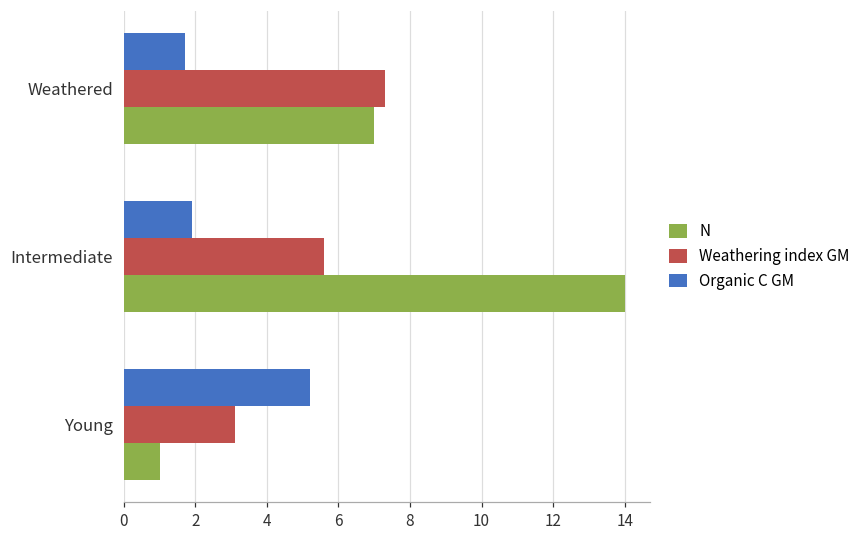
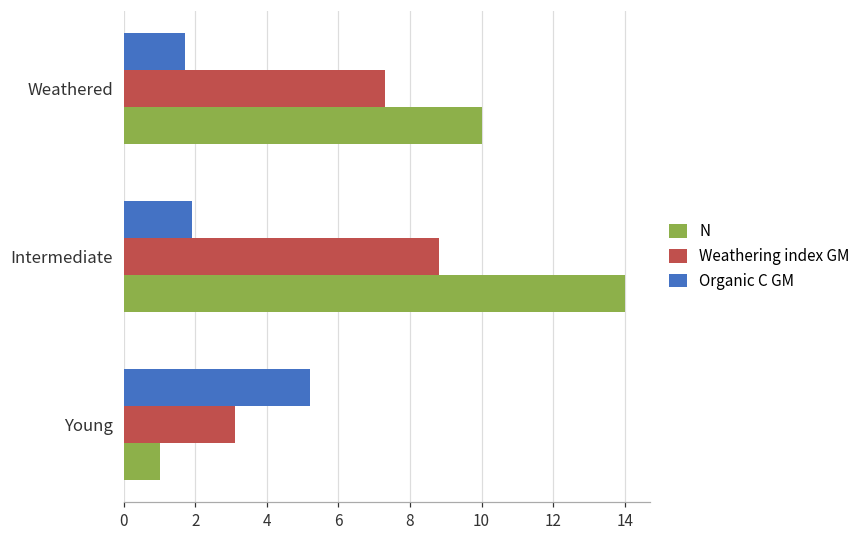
N, Weathered: 7 -> 10
Weathering index GM, Intermediate: 5.6 -> 8.8
